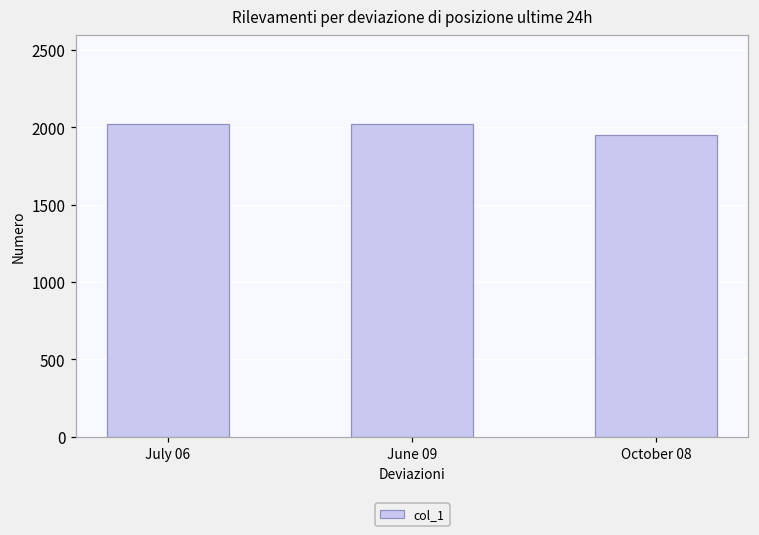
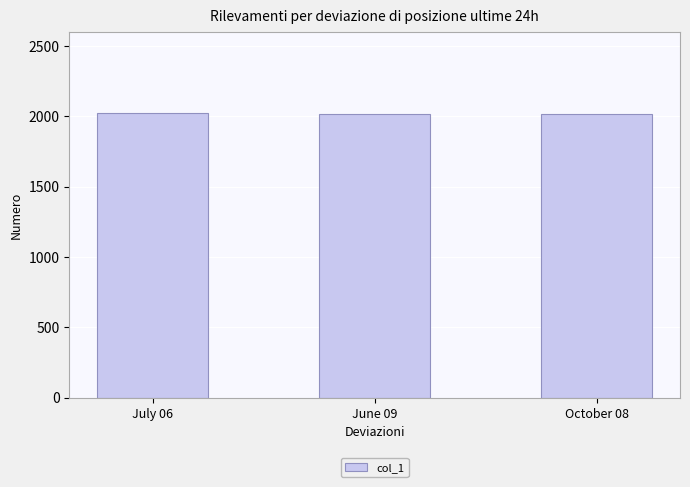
October 08: 1950 -> 2020
